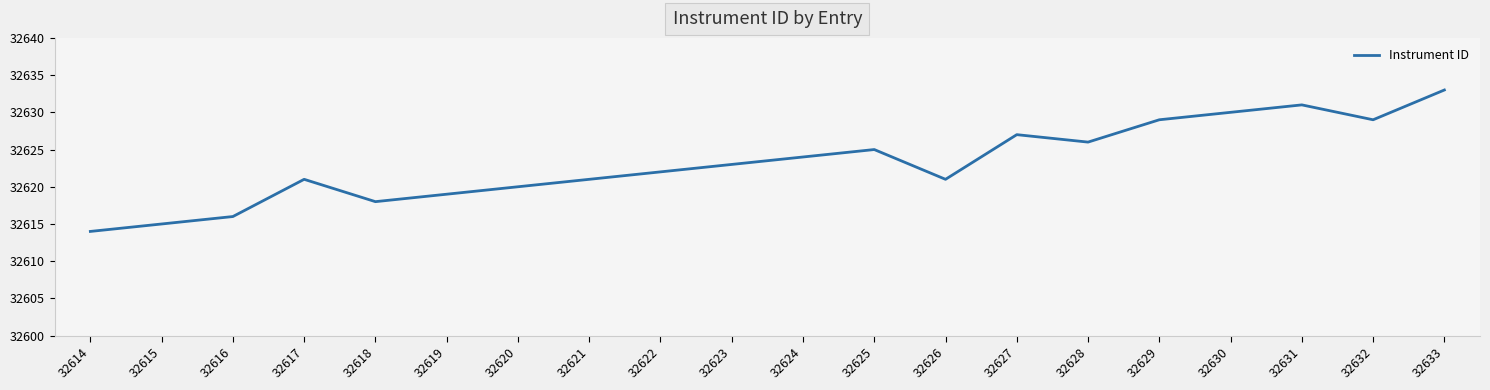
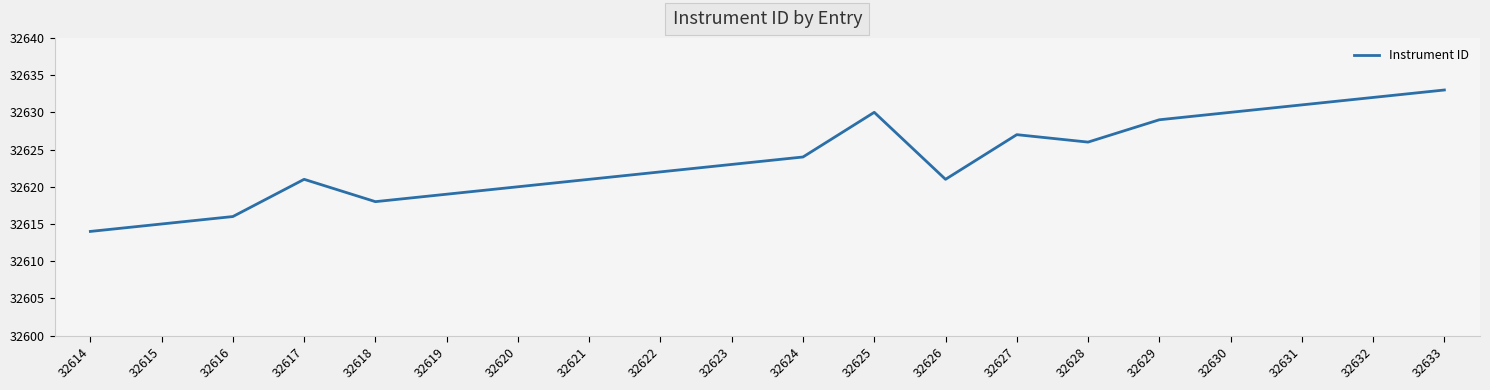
32625: 32625 -> 32630
32632: 32629 -> 32632
